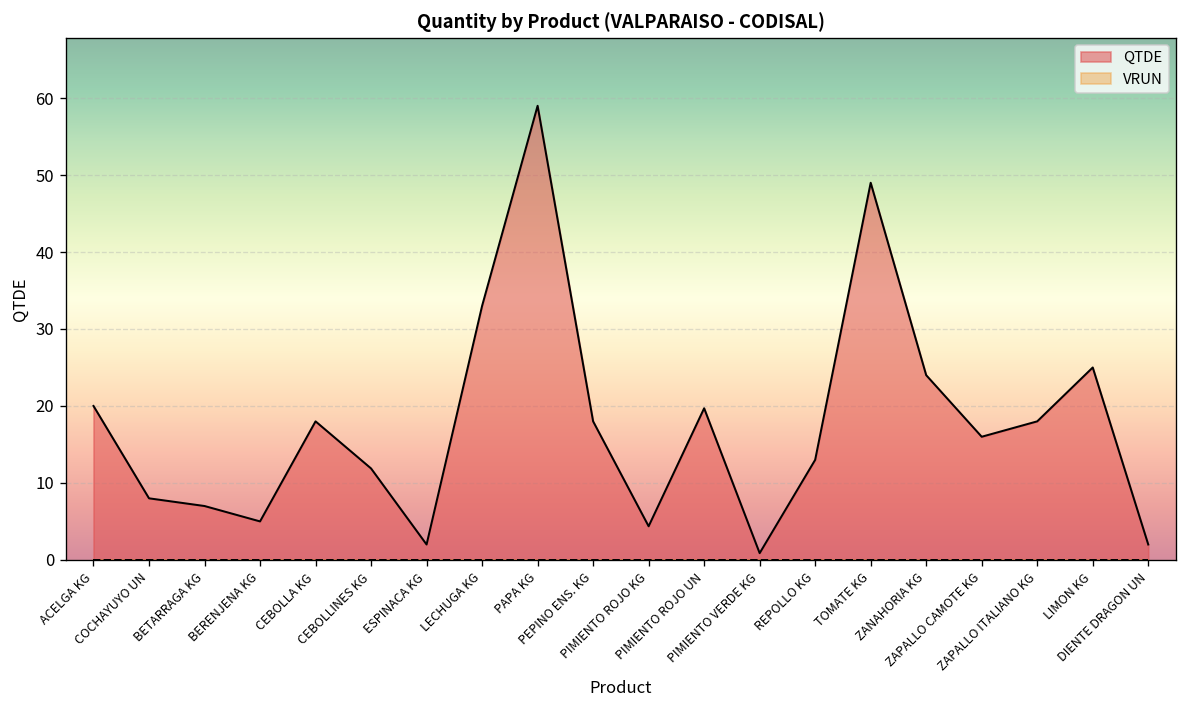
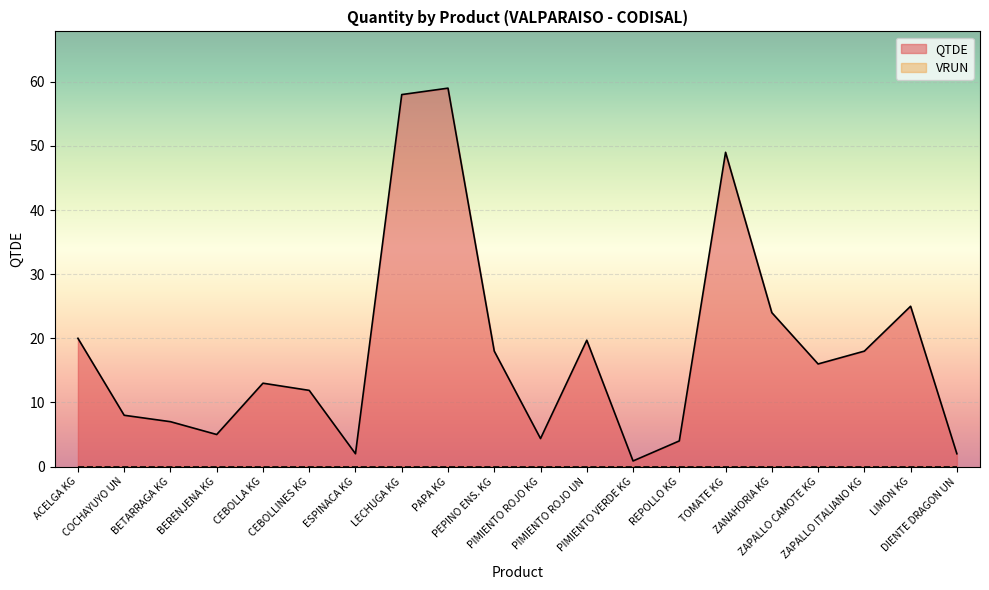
QTDE, CEBOLLA KG: 18 -> 13
QTDE, LECHUGA KG: 33 -> 58
QTDE, REPOLLO KG: 13 -> 4
